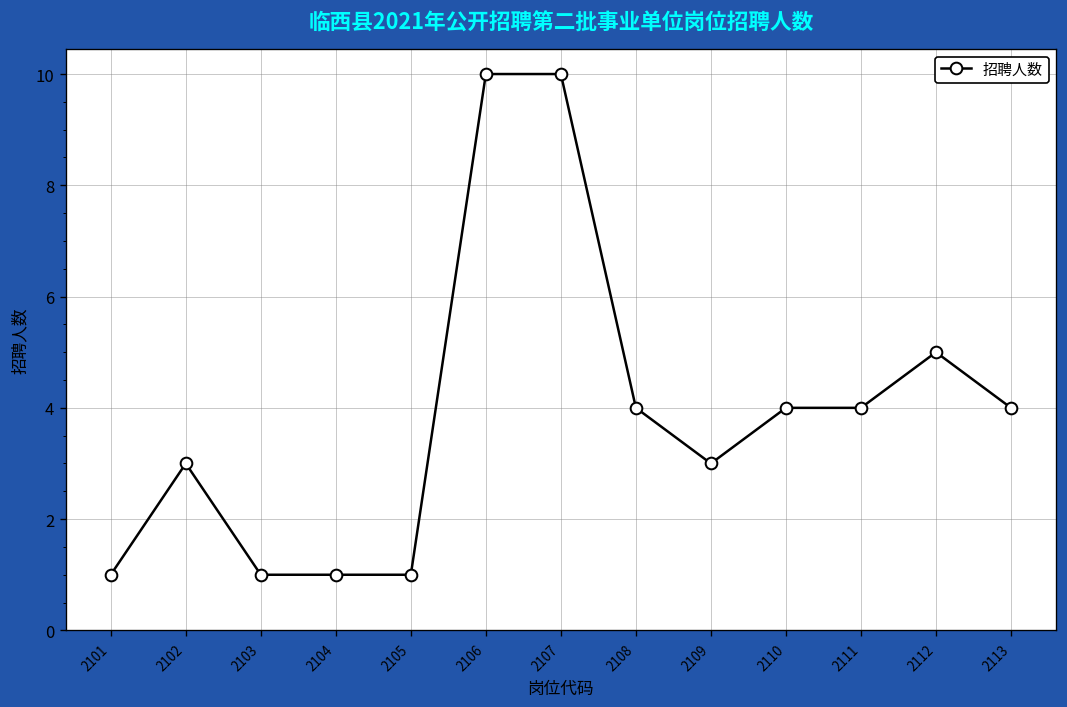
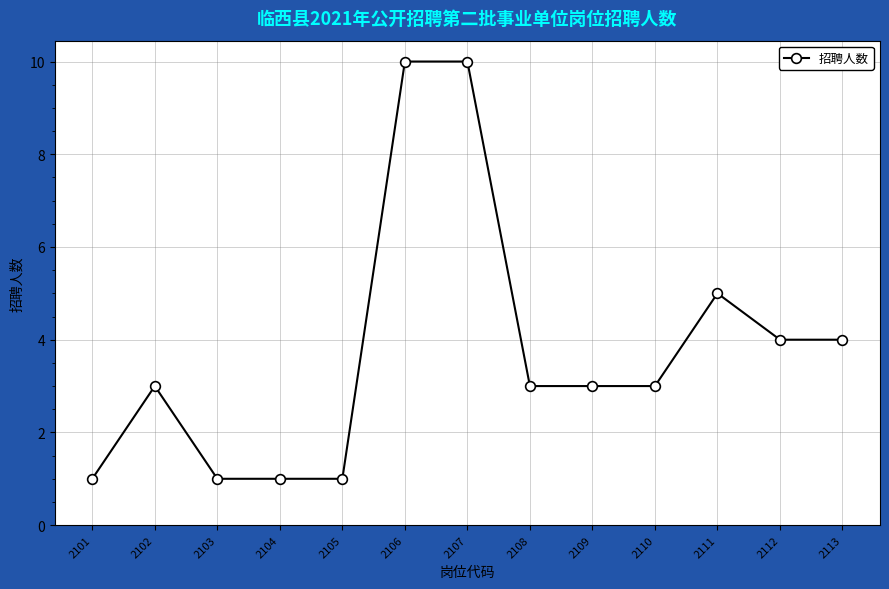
2108: 4 -> 3
2110: 4 -> 3
2111: 4 -> 5
2112: 5 -> 4
